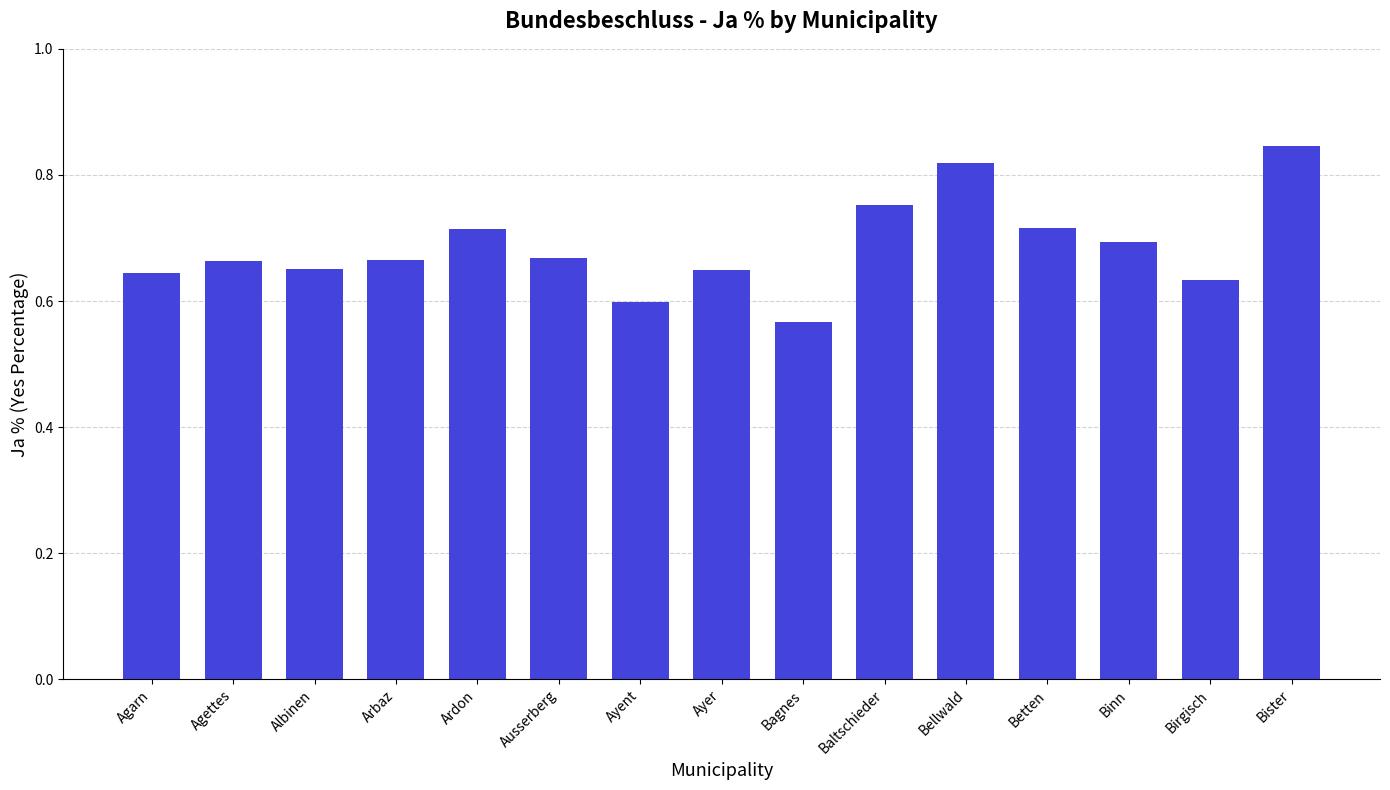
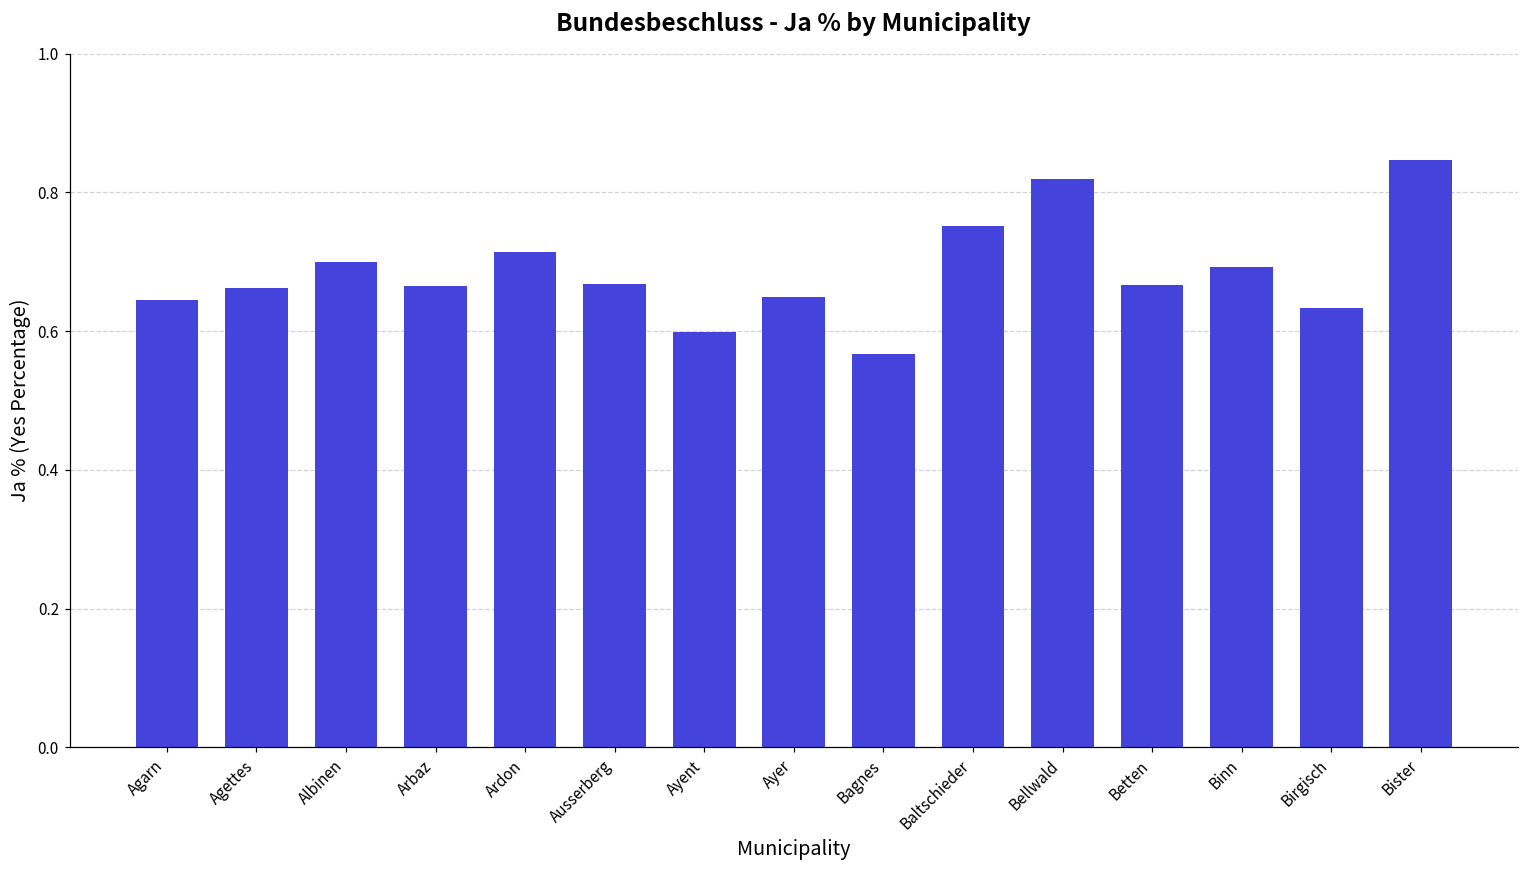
Albinen: 0.65 -> 0.70
Betten: 0.72 -> 0.67
